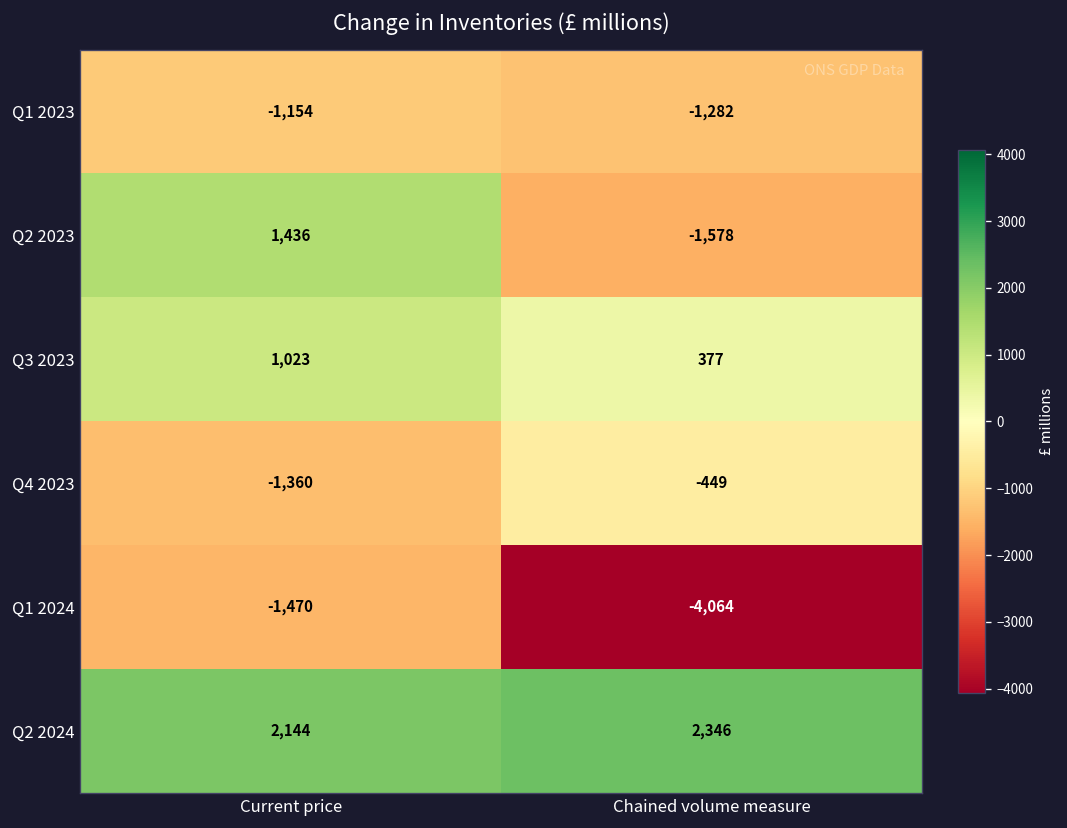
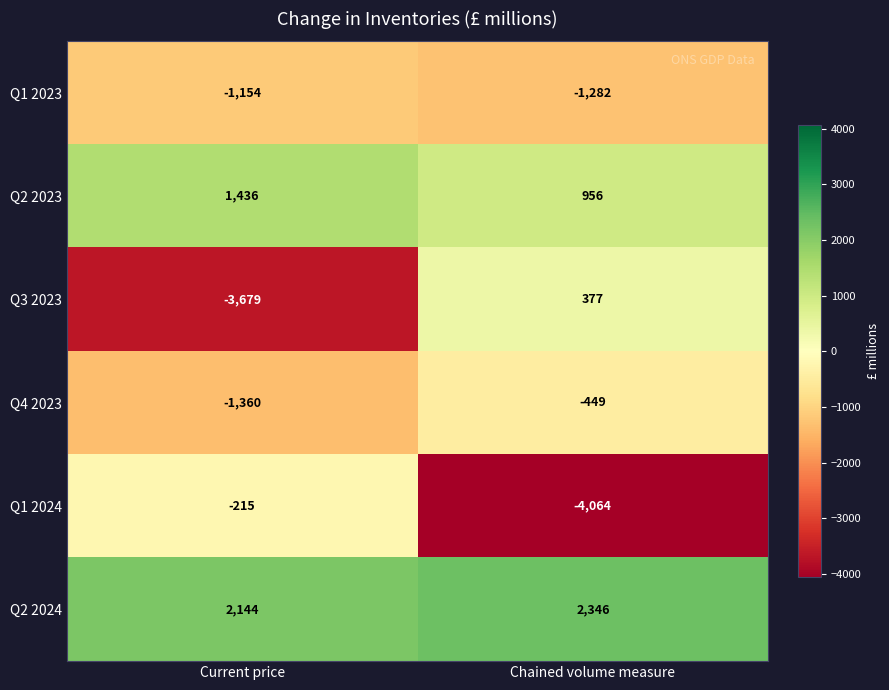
Q2 2023, Chained volume measure: -1,578 -> 956
Q3 2023, Current price: 1,023 -> -3,679
Q1 2024, Current price: -1,470 -> -215
